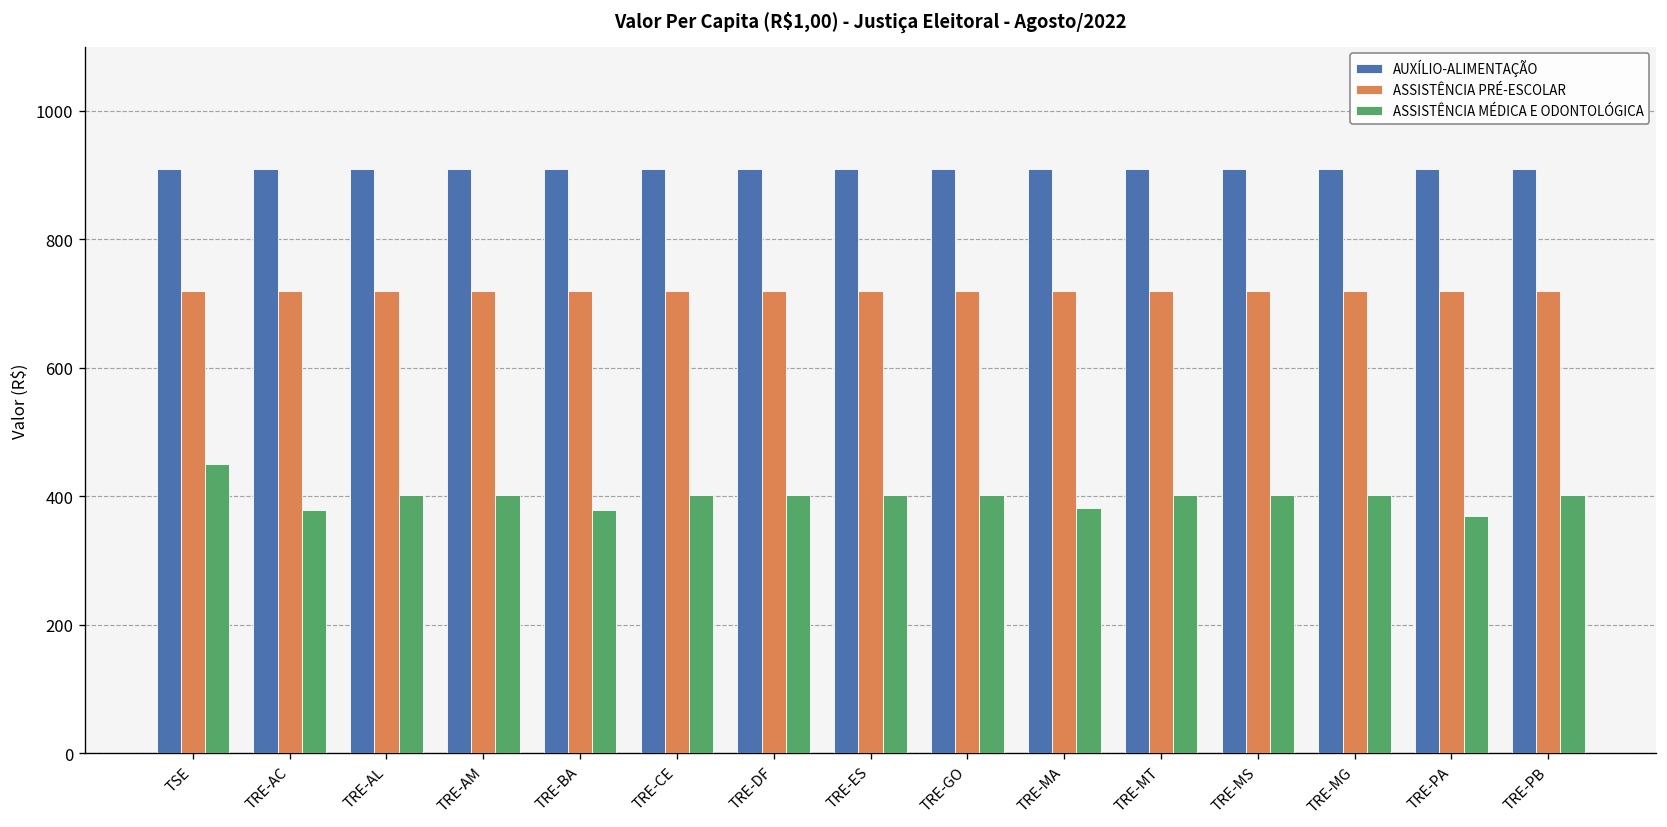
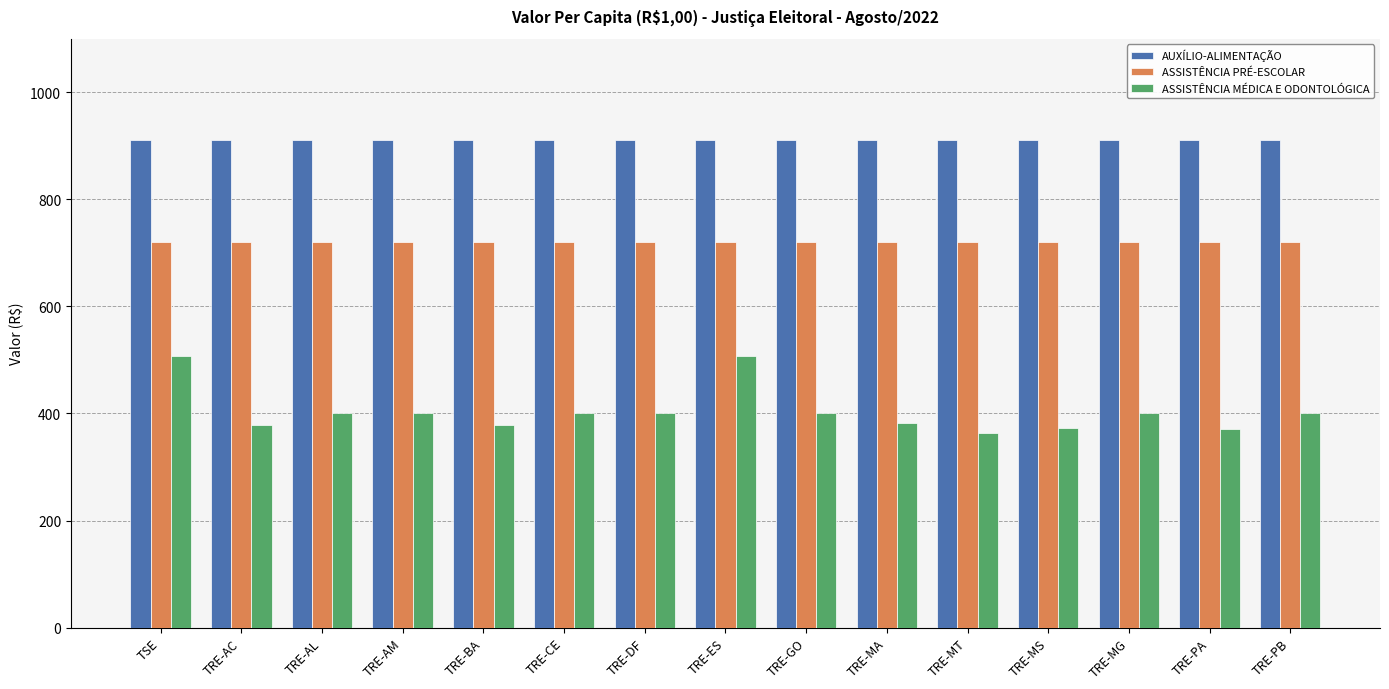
ASSISTÊNCIA MÉDICA E ODONTOLÓGICA, TSE: 450 -> 510
ASSISTÊNCIA MÉDICA E ODONTOLÓGICA, TRE-ES: 400 -> 510
ASSISTÊNCIA MÉDICA E ODONTOLÓGICA, TRE-MT: 400 -> 360
ASSISTÊNCIA MÉDICA E ODONTOLÓGICA, TRE-MS: 400 -> 370
